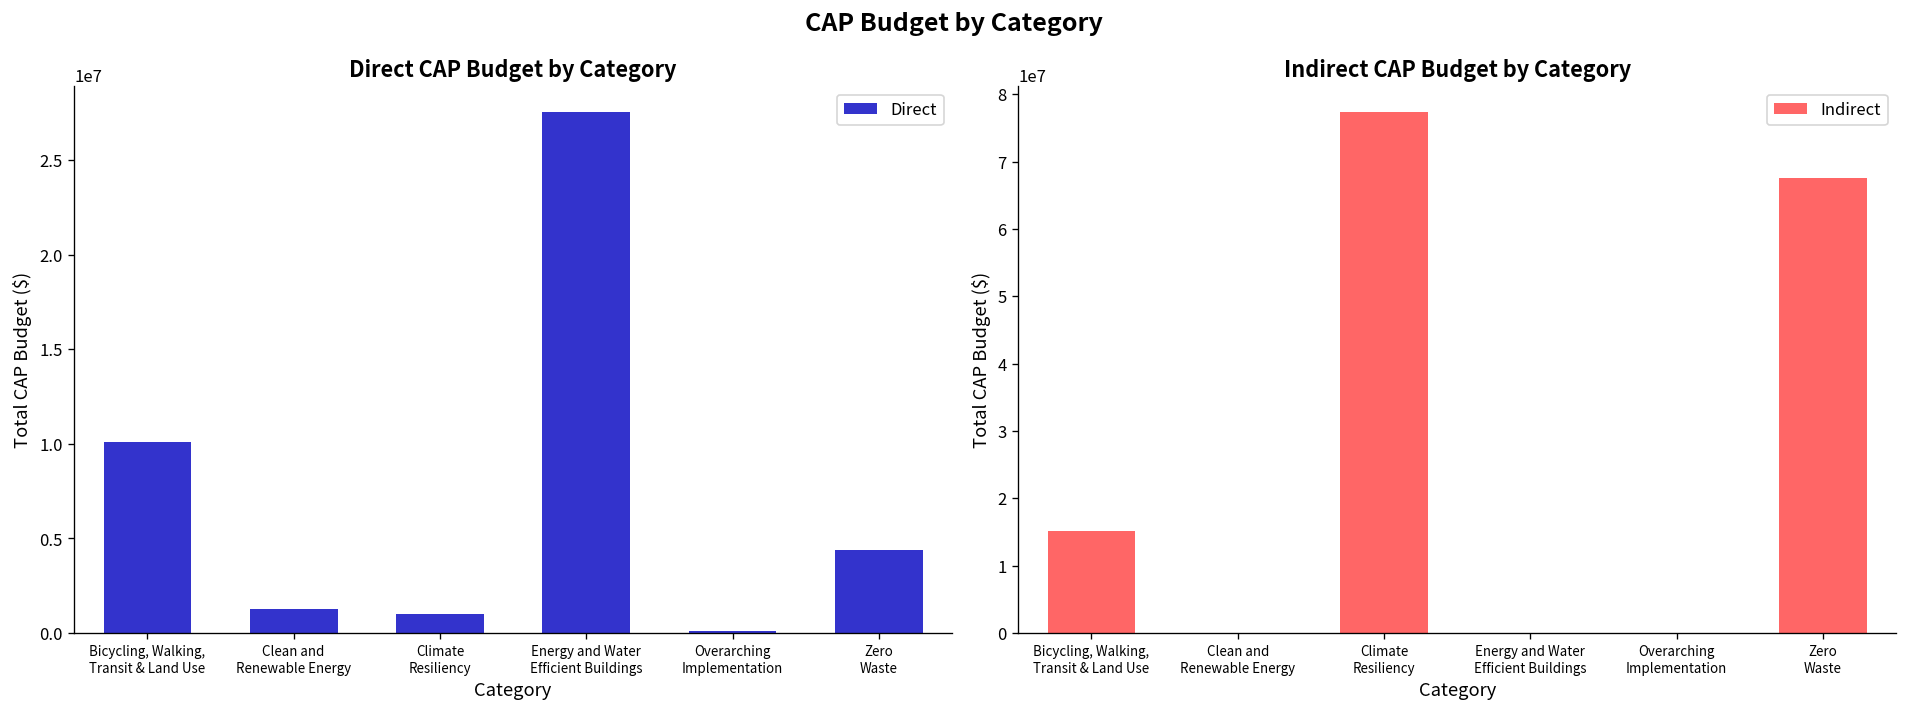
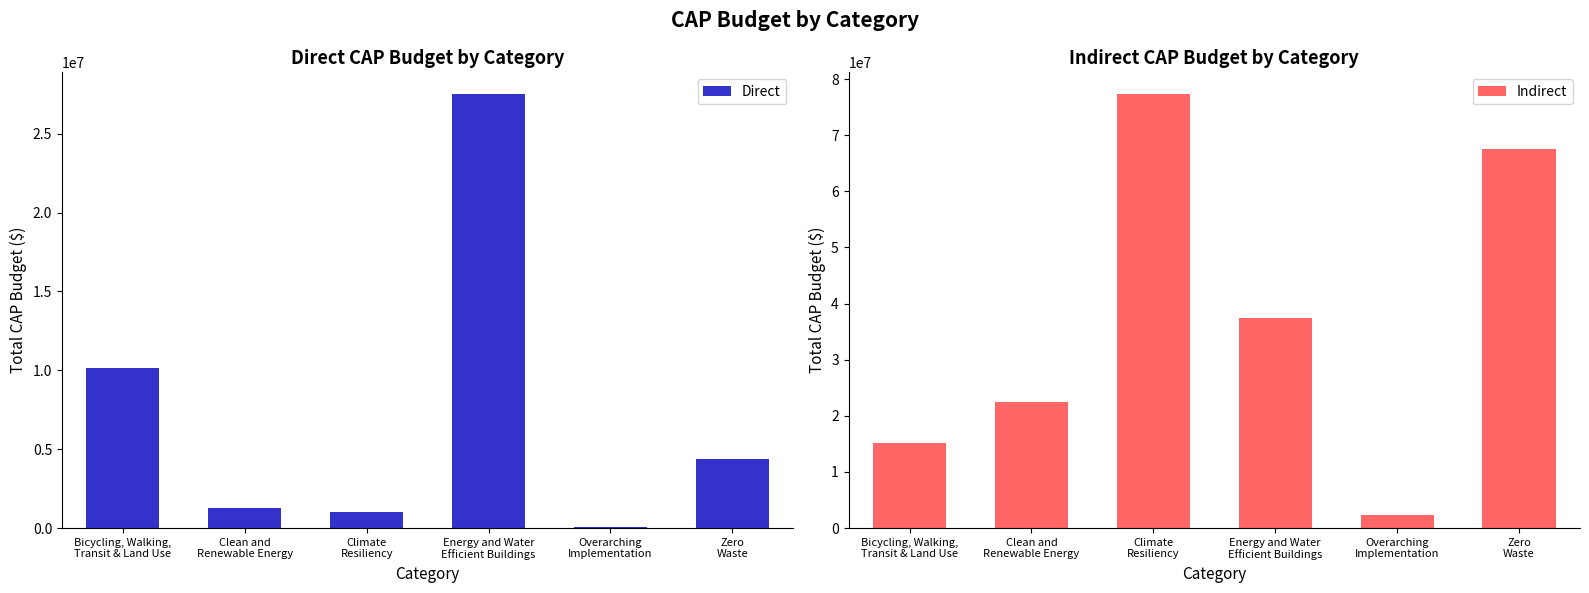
Indirect CAP Budget by Category, Clean and Renewable Energy: 0 -> 23000000
Indirect CAP Budget by Category, Energy and Water Efficient Buildings: 0 -> 37000000
Indirect CAP Budget by Category, Overarching Implementation: 0 -> 2000000
